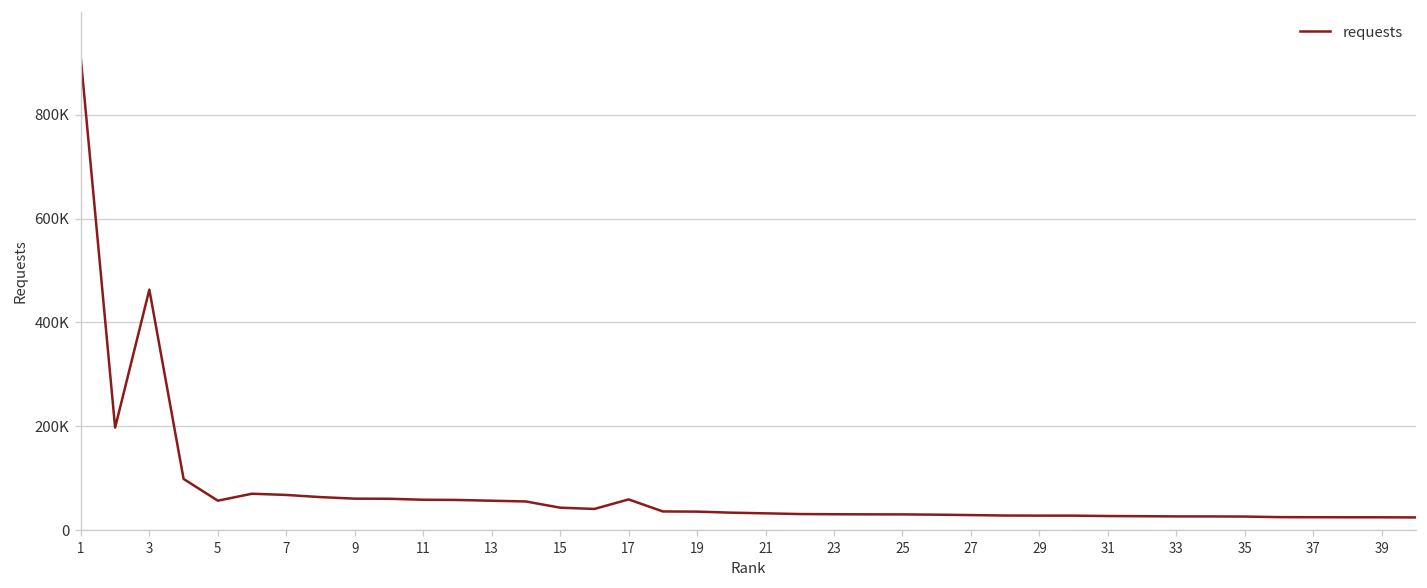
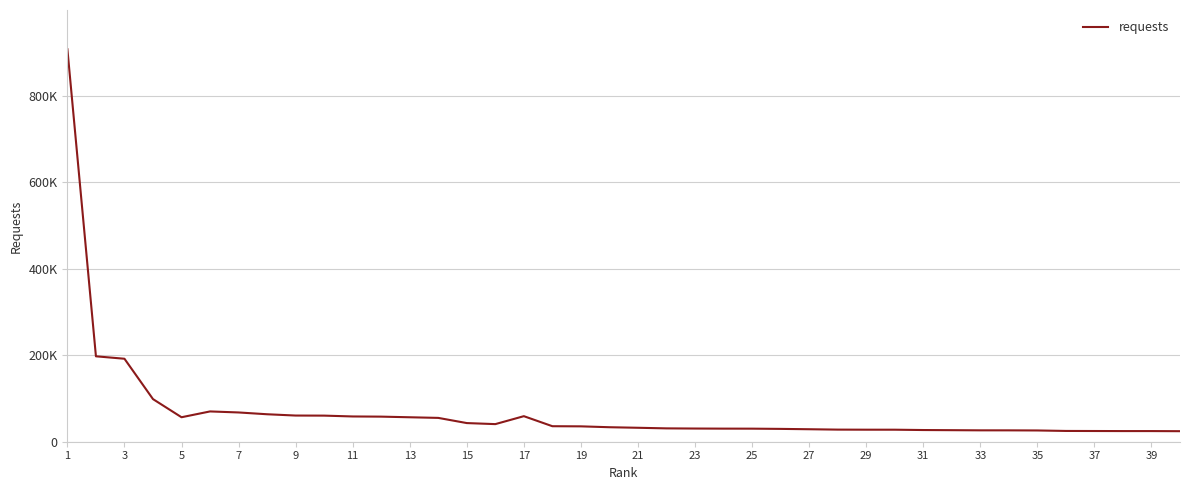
3: 460000 -> 190000
